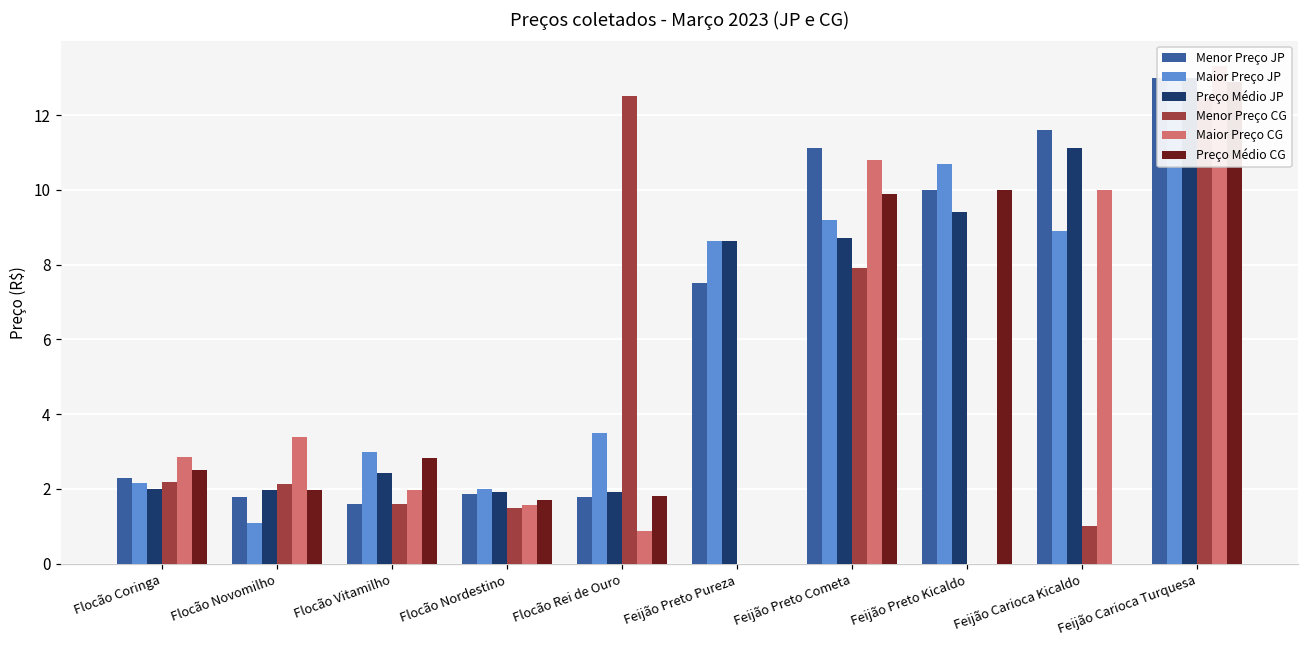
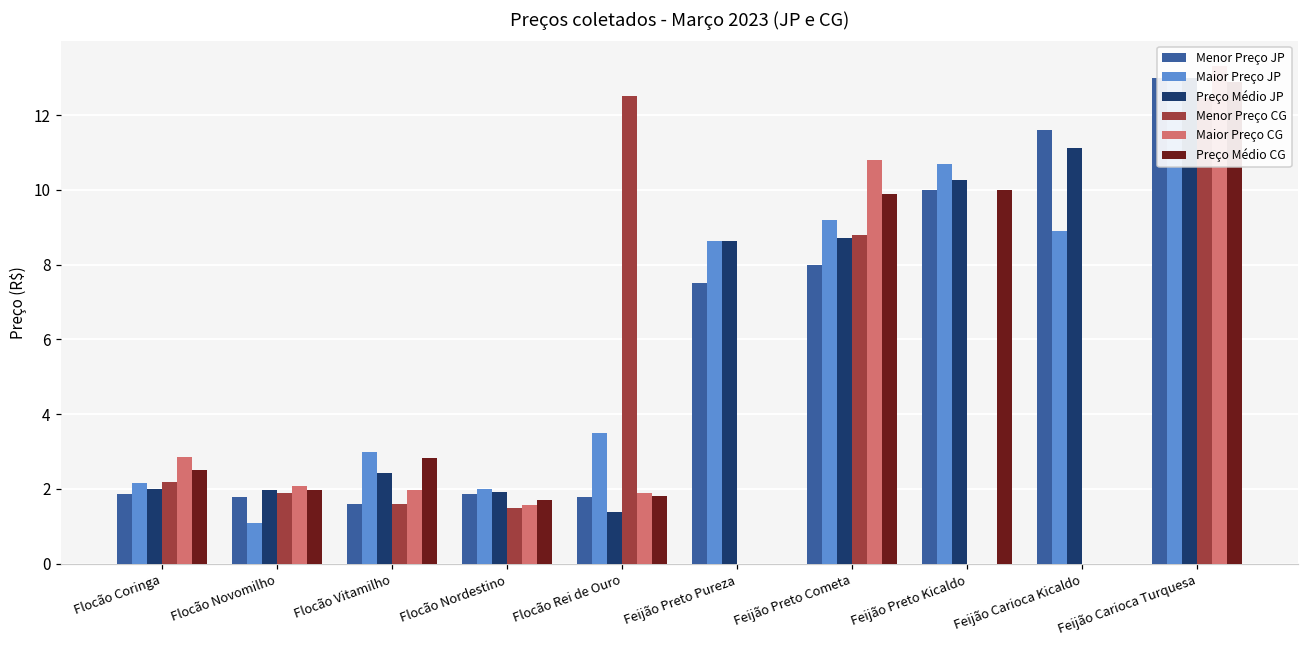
Menor Preço JP, Flocão Coringa: 2.3 -> 1.9
Menor Preço CG, Flocão Novomilho: 2.1 -> 1.9
Maior Preço CG, Flocão Novomilho: 3.4 -> 2.1
Preço Médio JP, Flocão Rei de Ouro: 1.9 -> 1.4
Maior Preço CG, Flocão Rei de Ouro: 0.9 -> 1.9
Menor Preço JP, Feijão Preto Cometa: 11.1 -> 8.0
Menor Preço CG, Feijão Preto Cometa: 7.9 -> 8.8
Preço Médio JP, Feijão Preto Kicaldo: 9.4 -> 10.3
Menor Preço CG, Feijão Carioca Kicaldo: 1 -> 0
Maior Preço CG, Feijão Carioca Kicaldo: 10 -> 0
